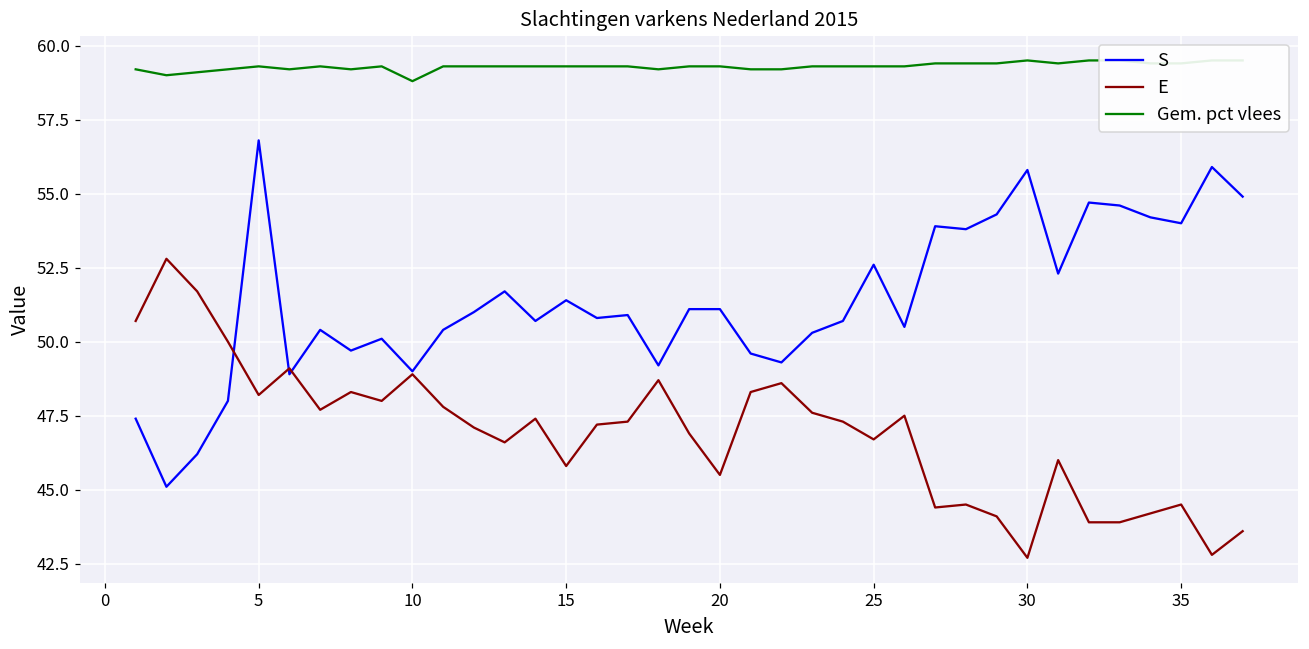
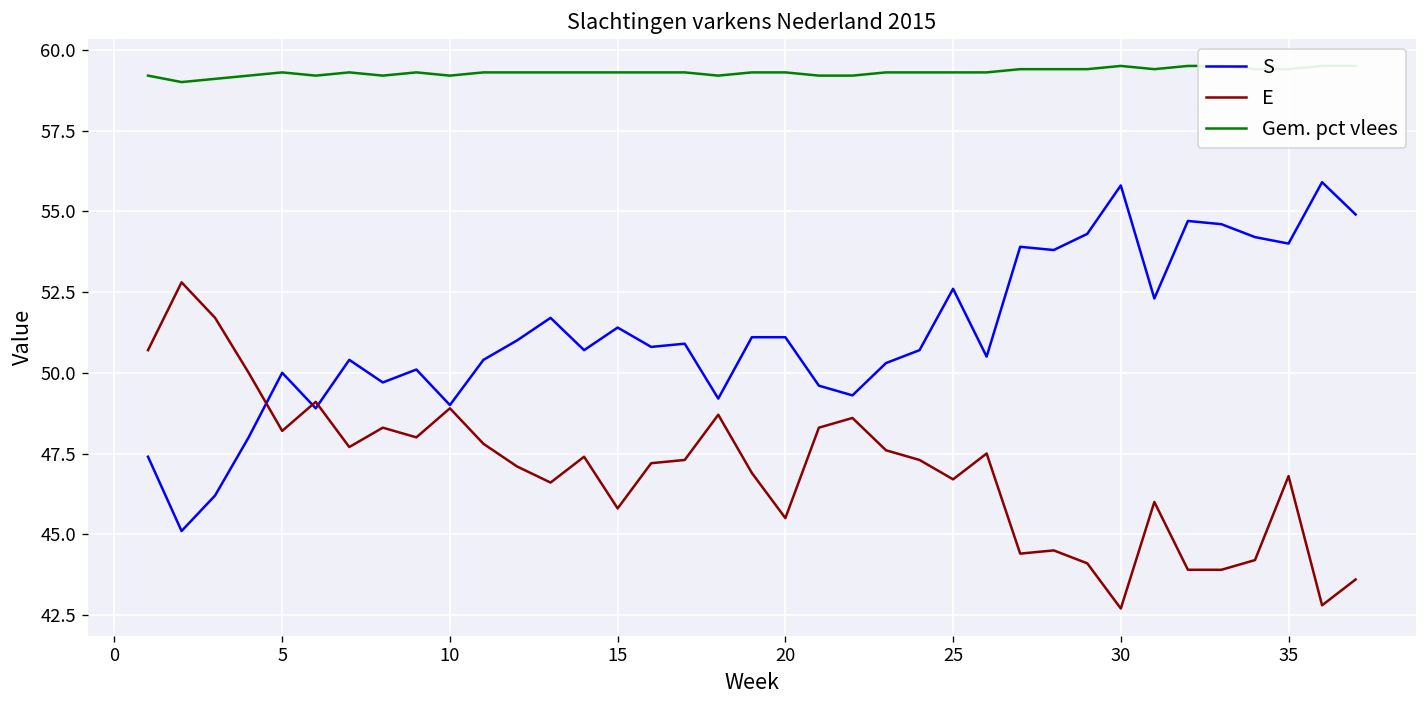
S, 5: 56.8 -> 50.0
Gem. pct vlees, 10: 58.8 -> 59.2
E, 35: 44.5 -> 46.8
